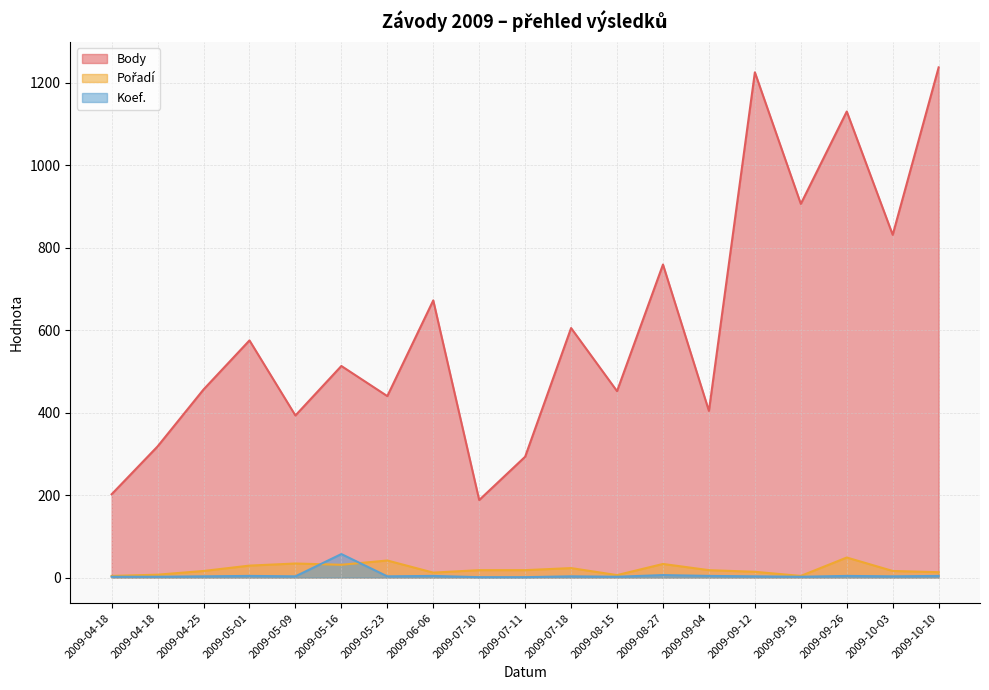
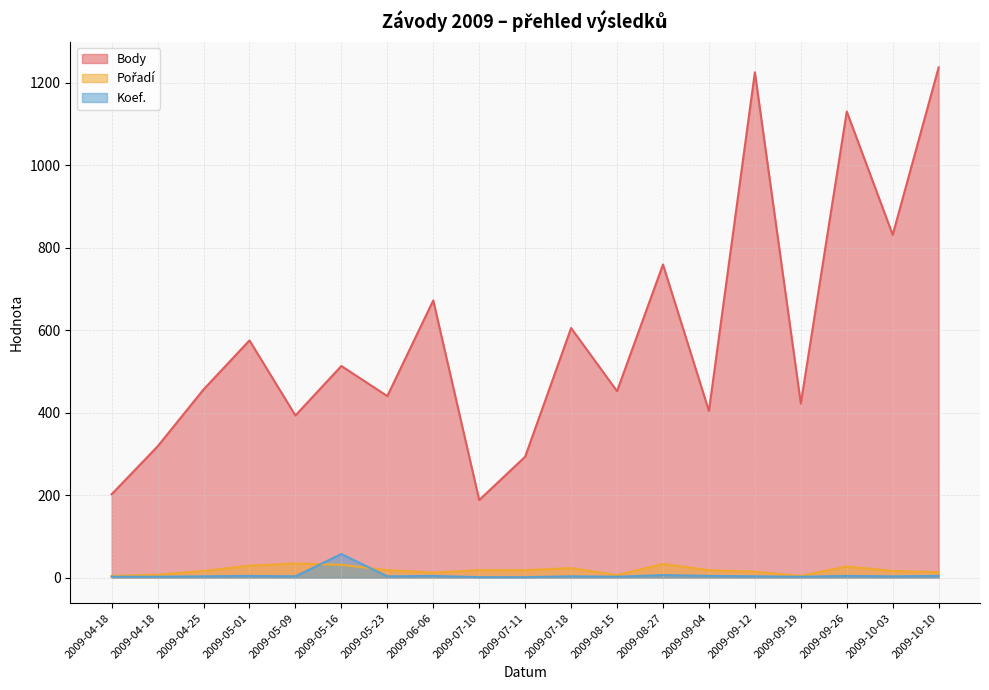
Pořadí, 2009-05-23: 40 -> 20
Body, 2009-09-19: 910 -> 420
Pořadí, 2009-09-26: 50 -> 30
